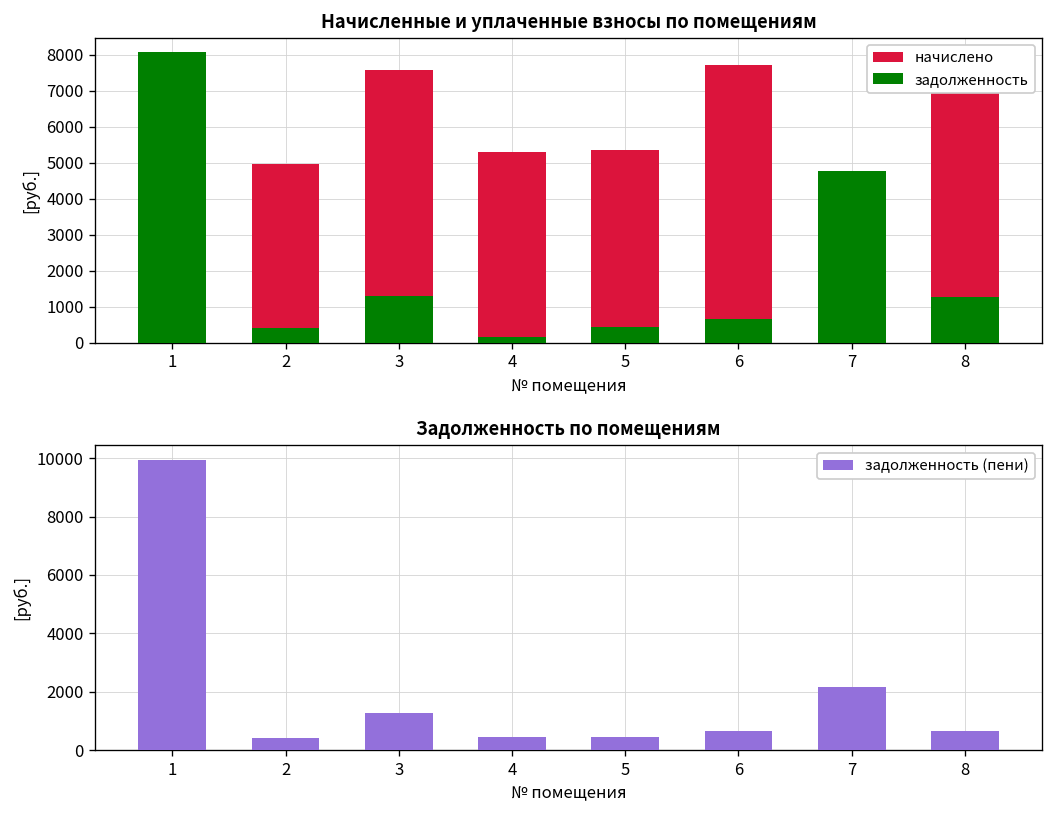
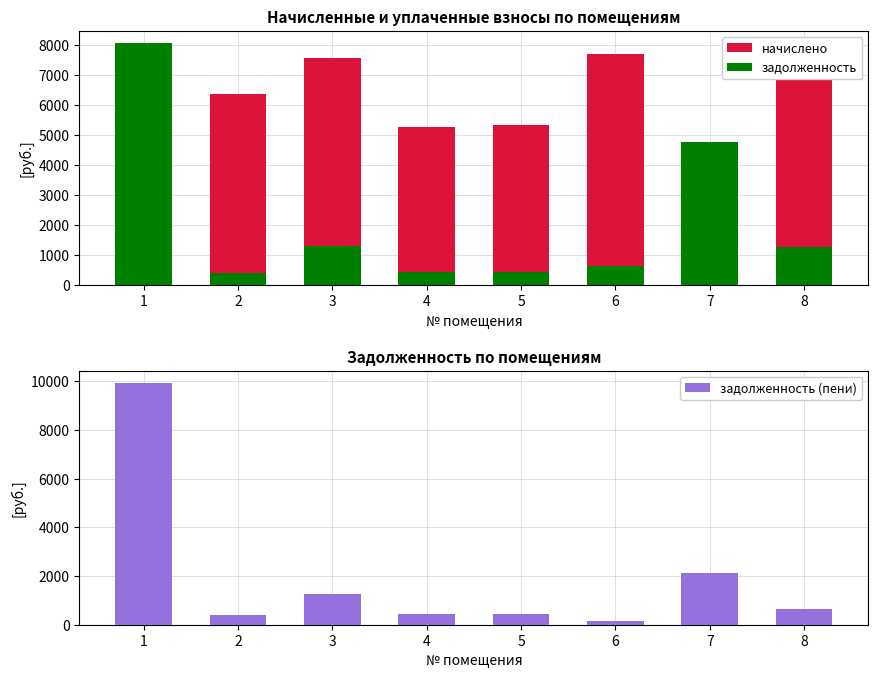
Начисленные и уплаченные взносы по помещениям, начислено, 2: 4900 -> 6400
Начисленные и уплаченные взносы по помещениям, задолженность, 4: 100 -> 400
Задолженность по помещениям, 6: 600 -> 200
